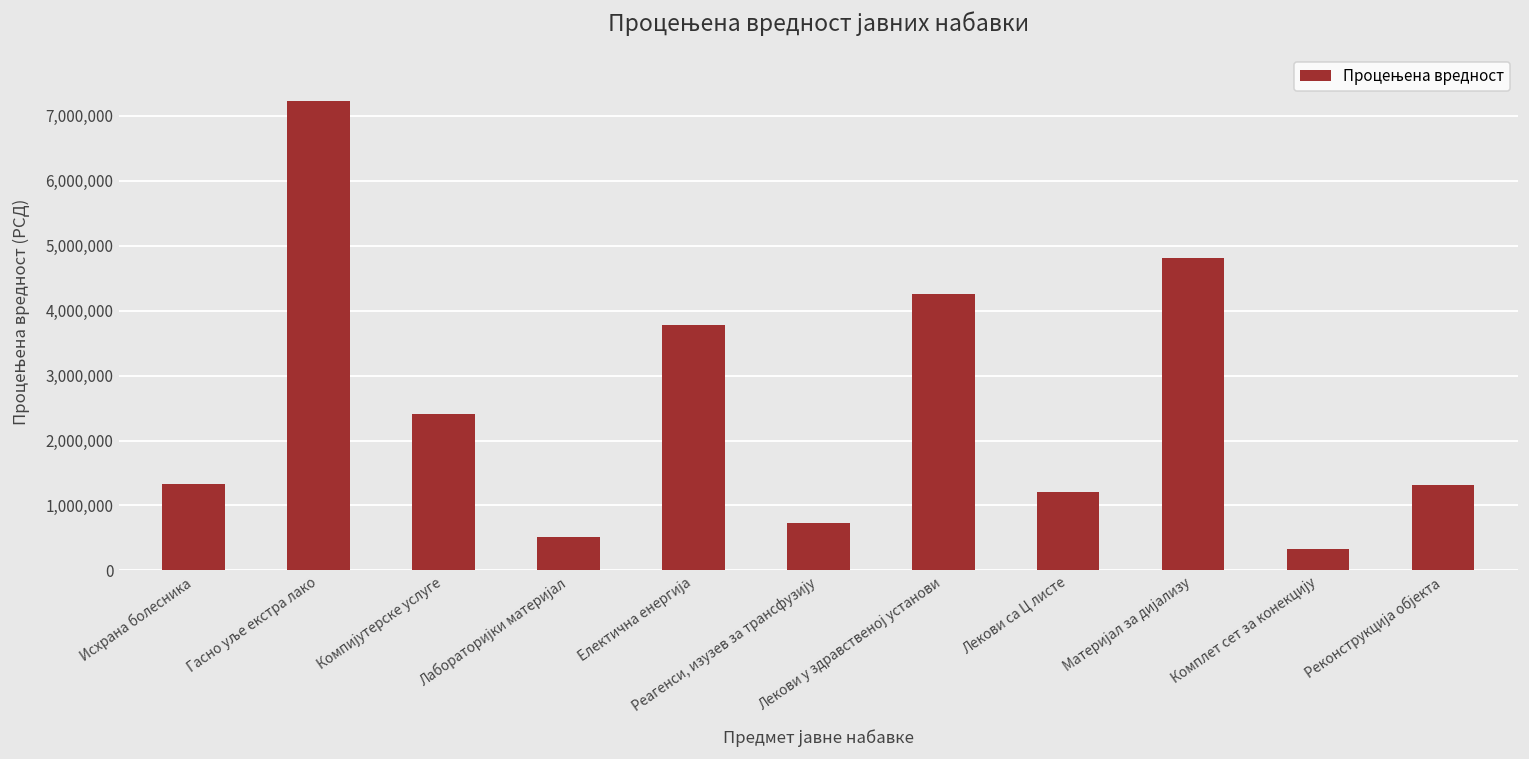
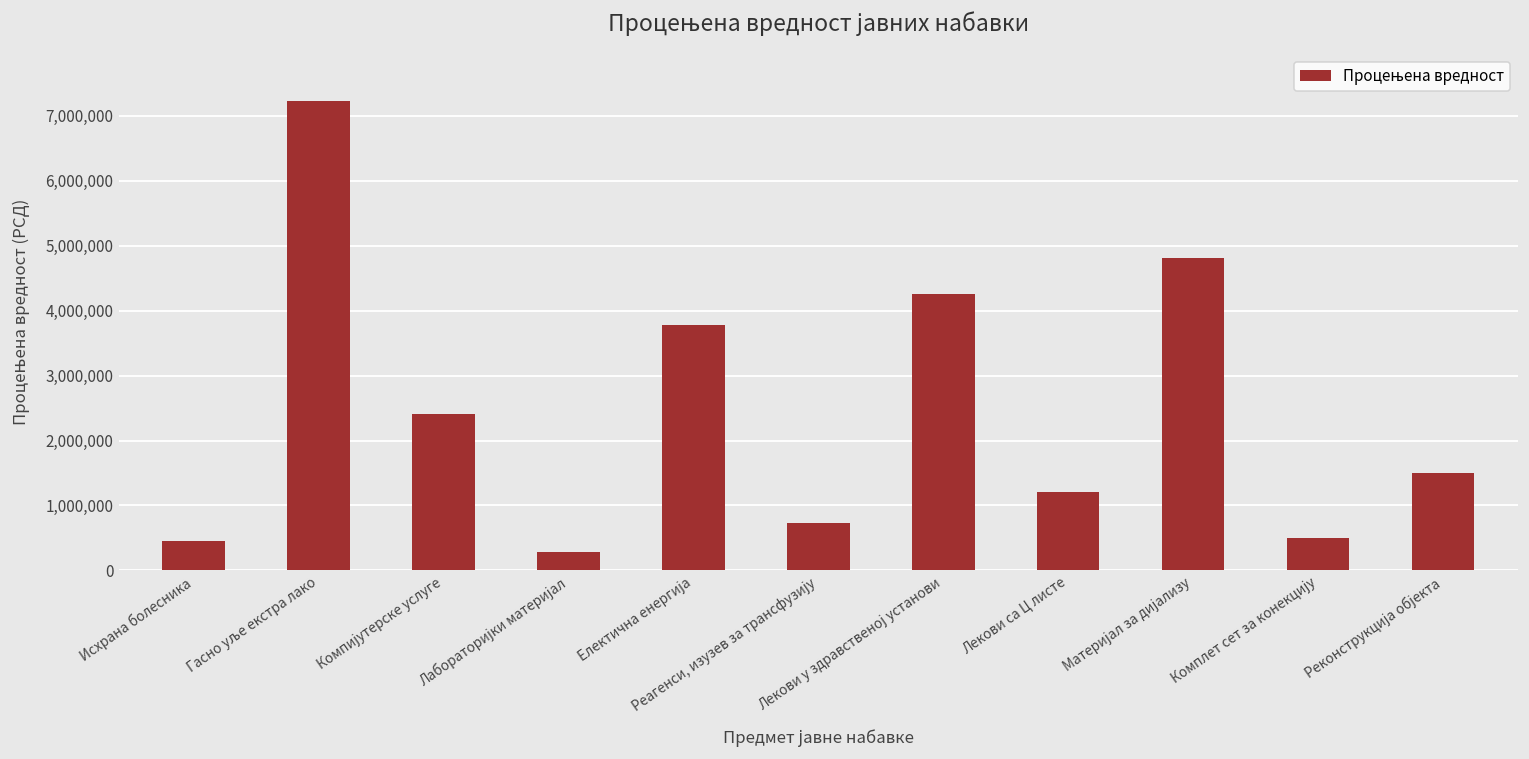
Исхрана болесника: 1,300,000 -> 500,000
Лабораторијки материјал: 500,000 -> 300,000
Комплет сет за конекцију: 300,000 -> 500,000
Реконструкција објекта: 1,300,000 -> 1,500,000
